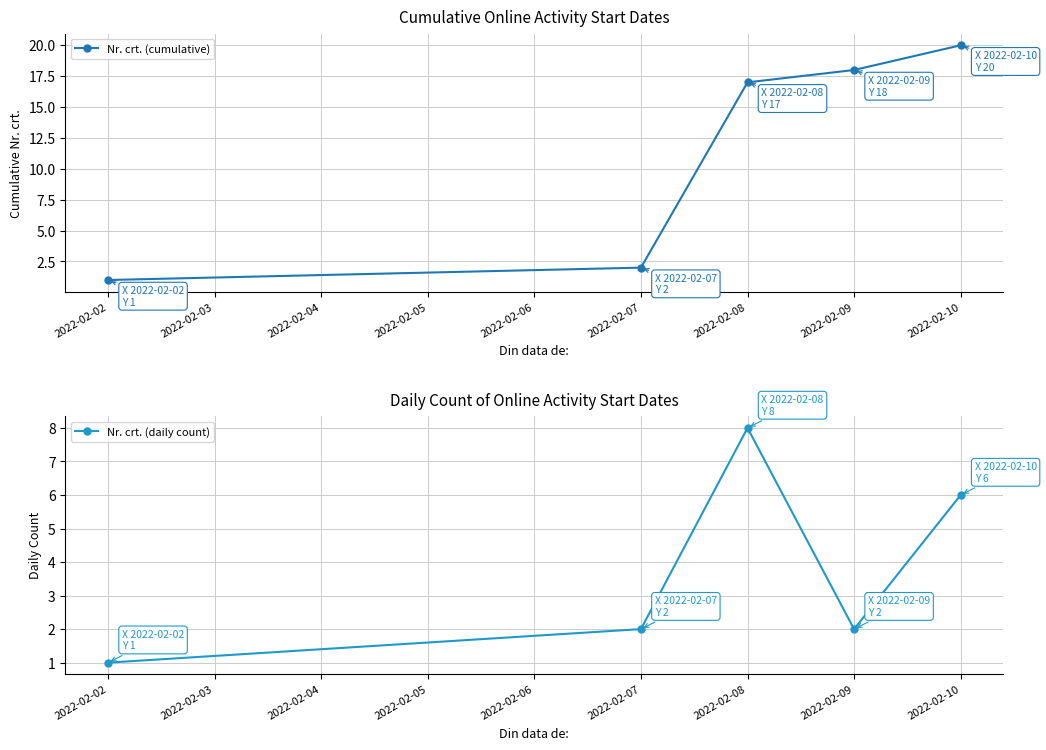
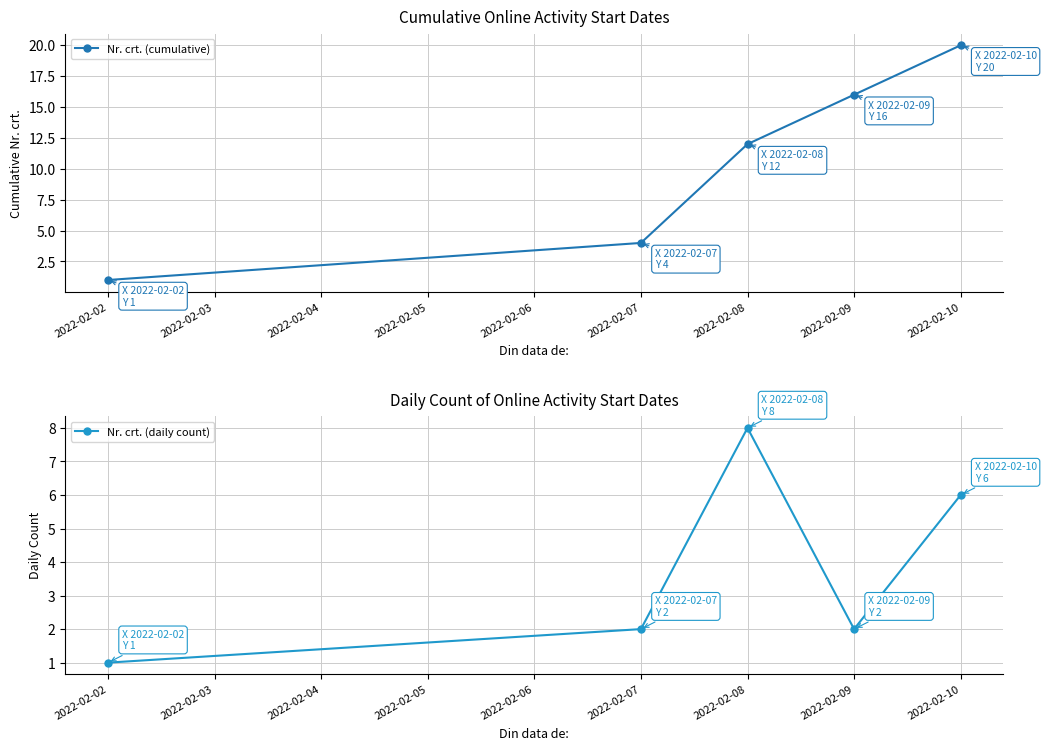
Cumulative Online Activity Start Dates, 2022-02-07: 2 -> 4
Cumulative Online Activity Start Dates, 2022-02-08: 17 -> 12
Cumulative Online Activity Start Dates, 2022-02-09: 18 -> 16
